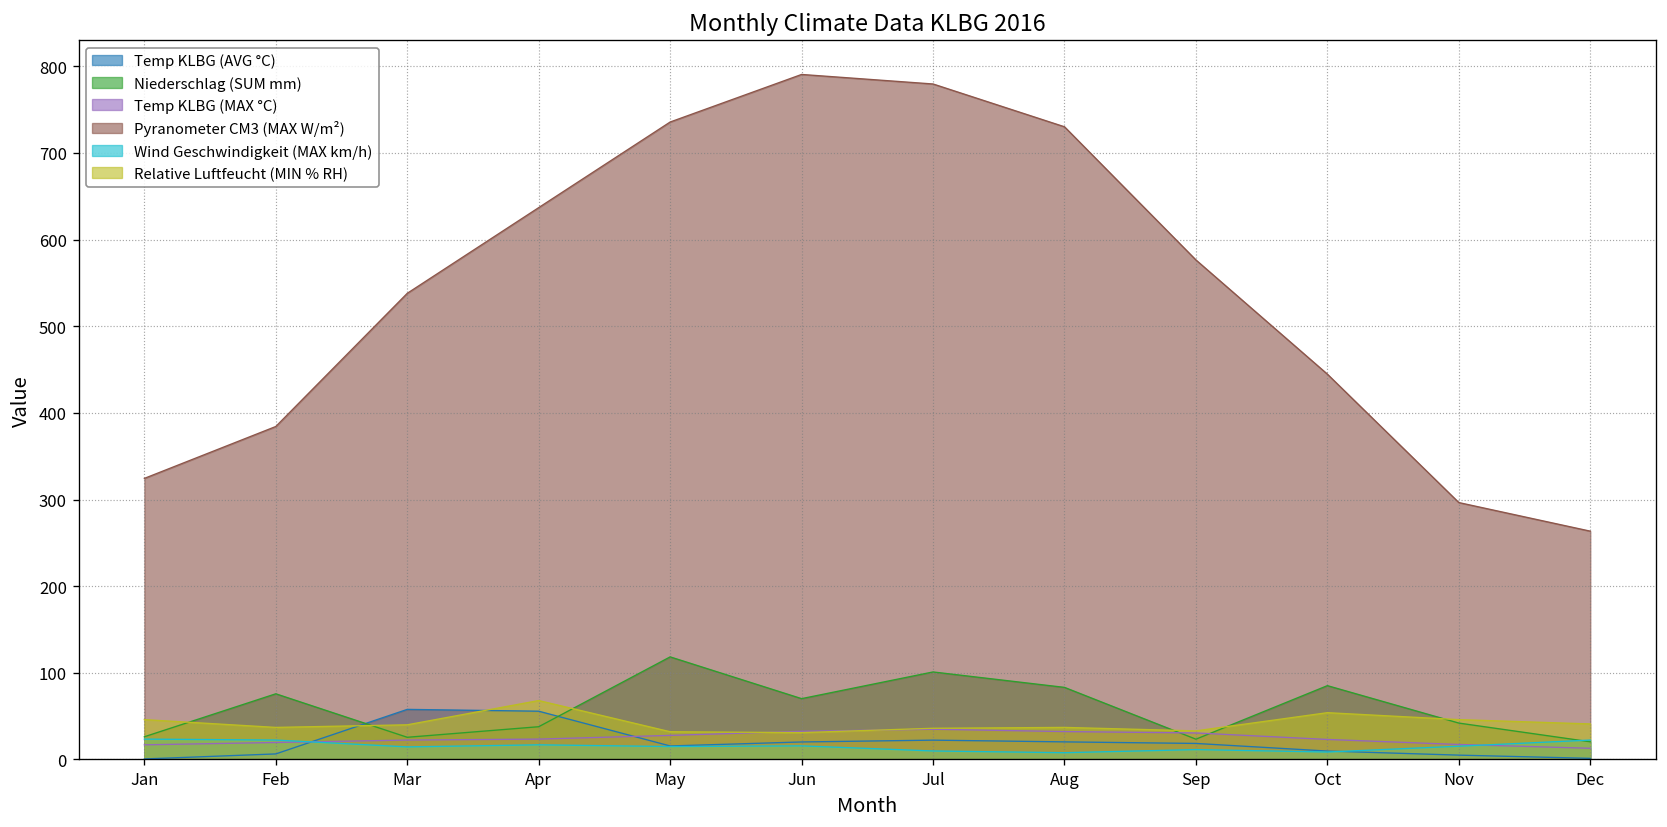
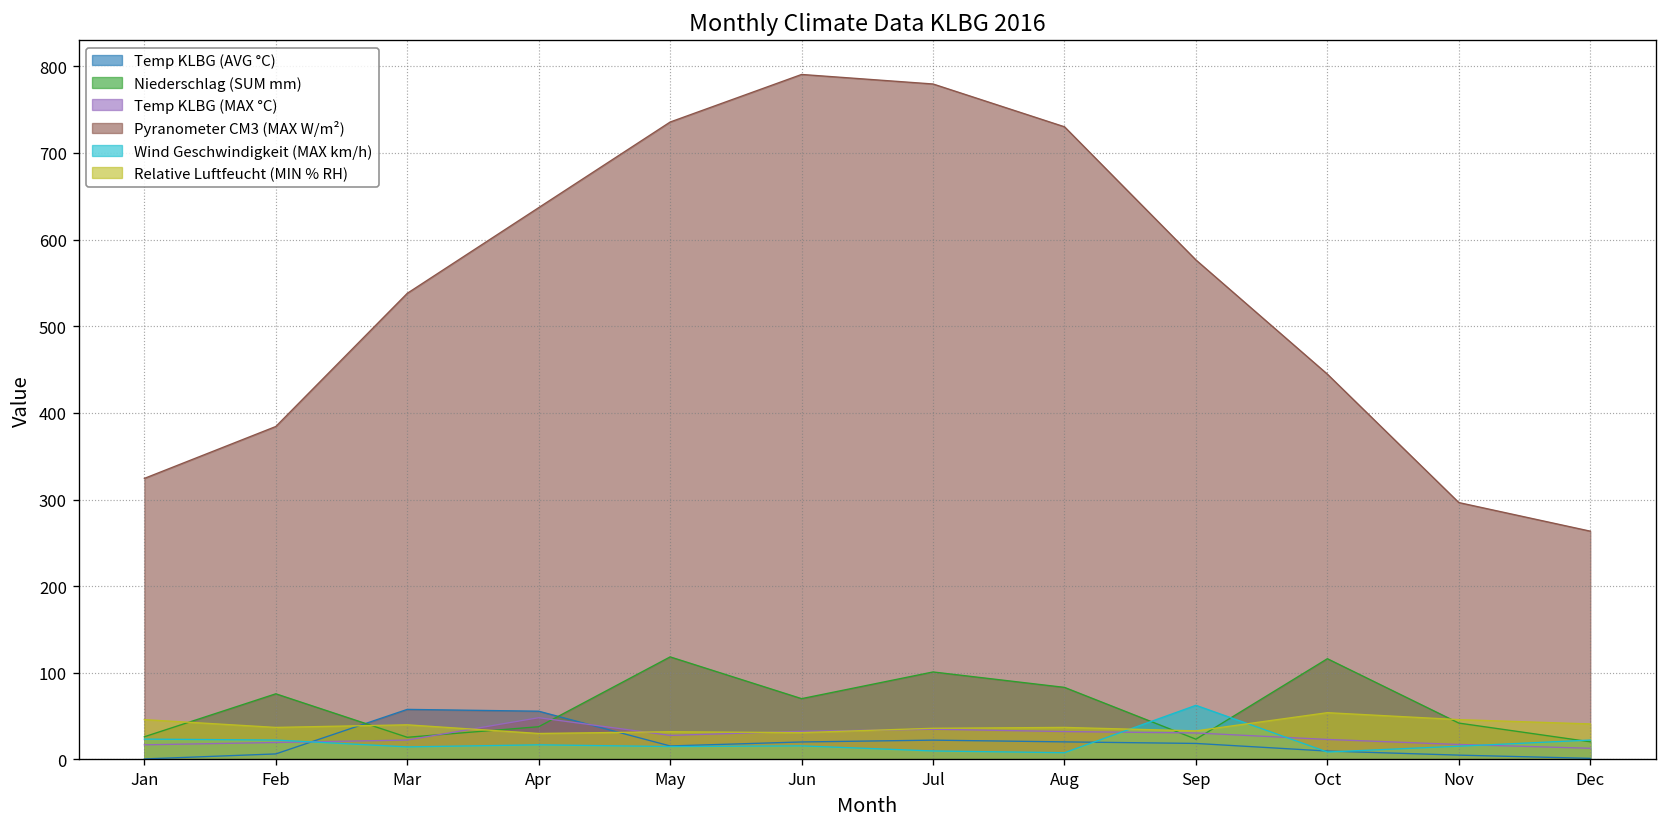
Temp KLBG (MAX °C), Apr: 20 -> 50
Relative Luftfeucht (MIN % RH), Apr: 70 -> 30
Wind Geschwindigkeit (MAX km/h), Sep: 10 -> 60
Niederschlag (SUM mm), Oct: 90 -> 120
